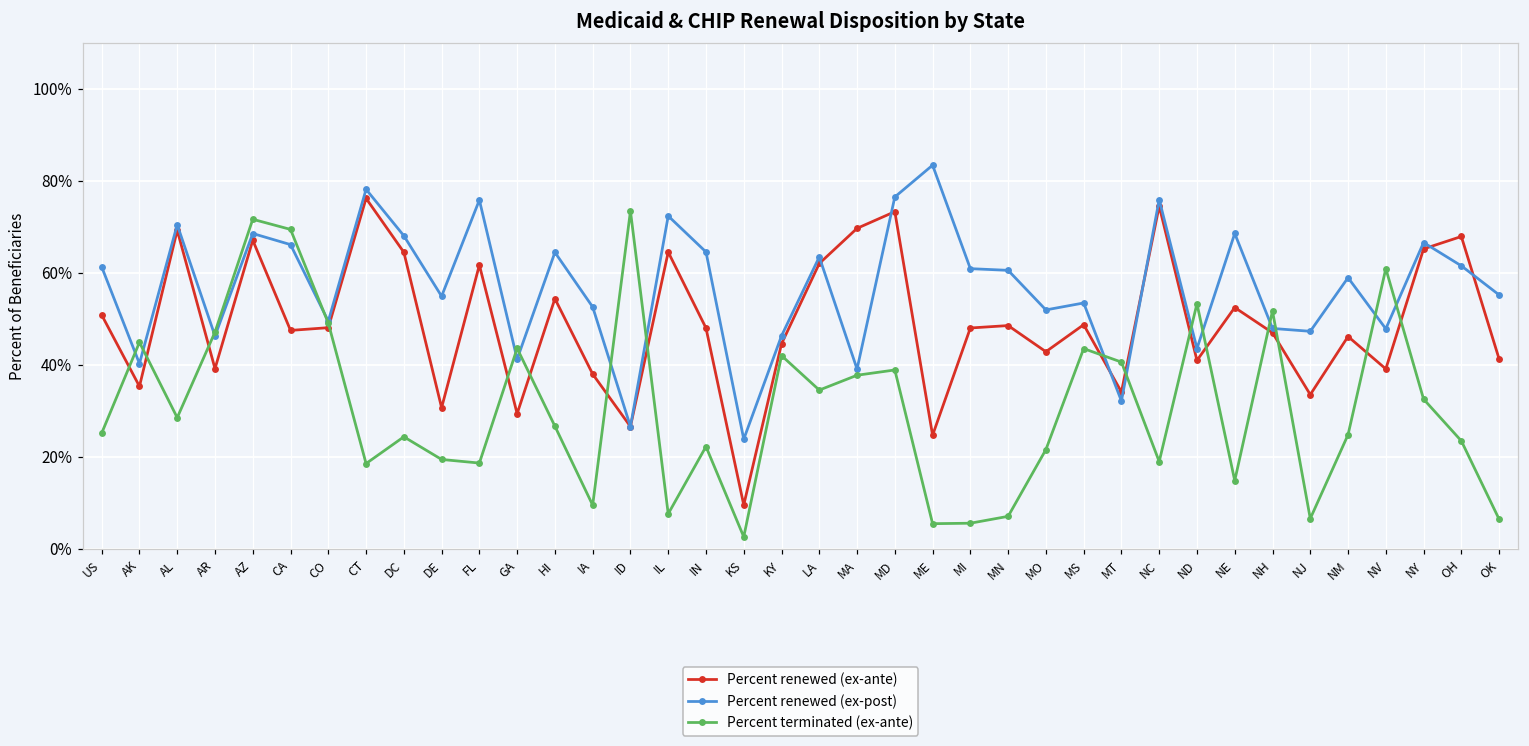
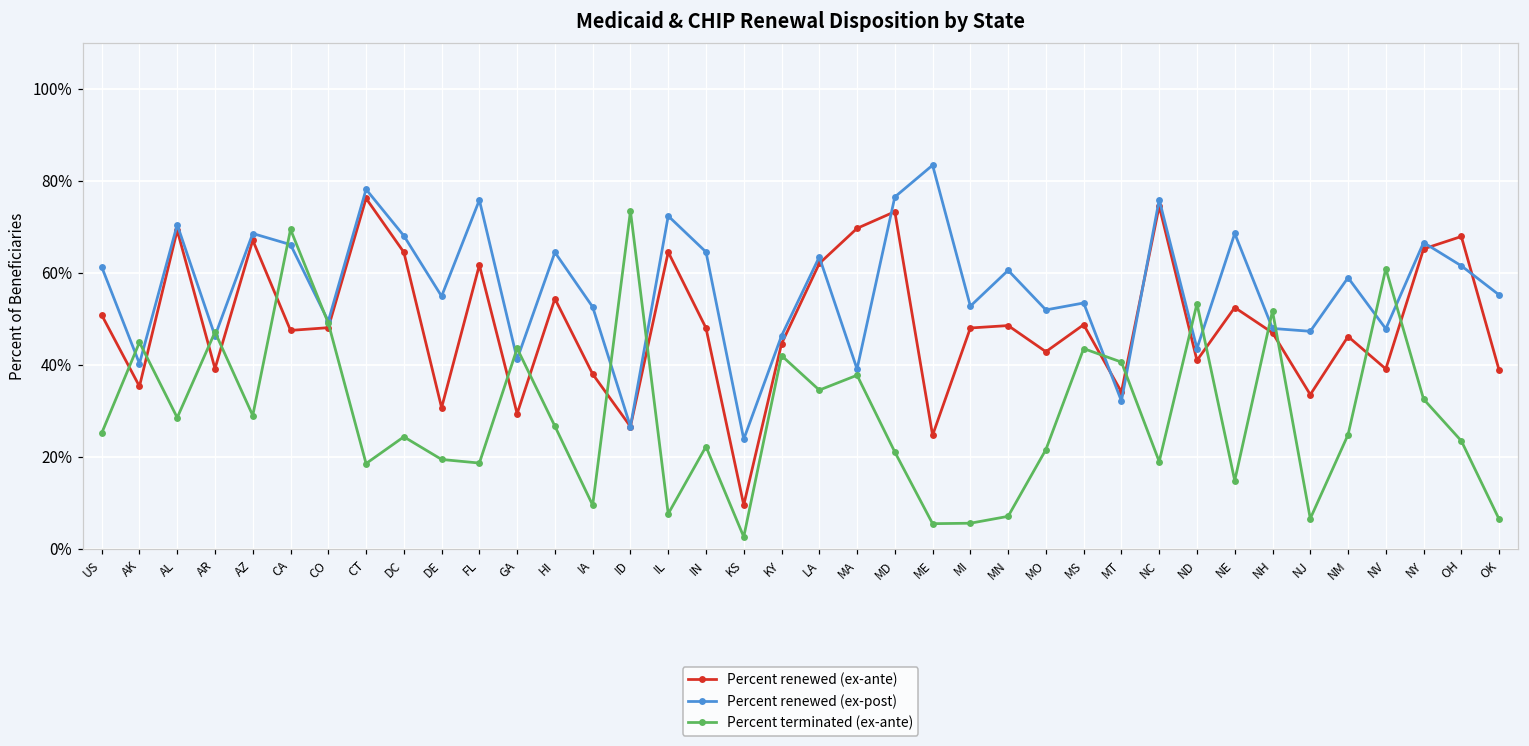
Percent terminated (ex-ante), AZ: 72% -> 29%
Percent terminated (ex-ante), MD: 39% -> 21%
Percent renewed (ex-post), MI: 61% -> 53%
Percent renewed (ex-ante), OK: 41% -> 39%
